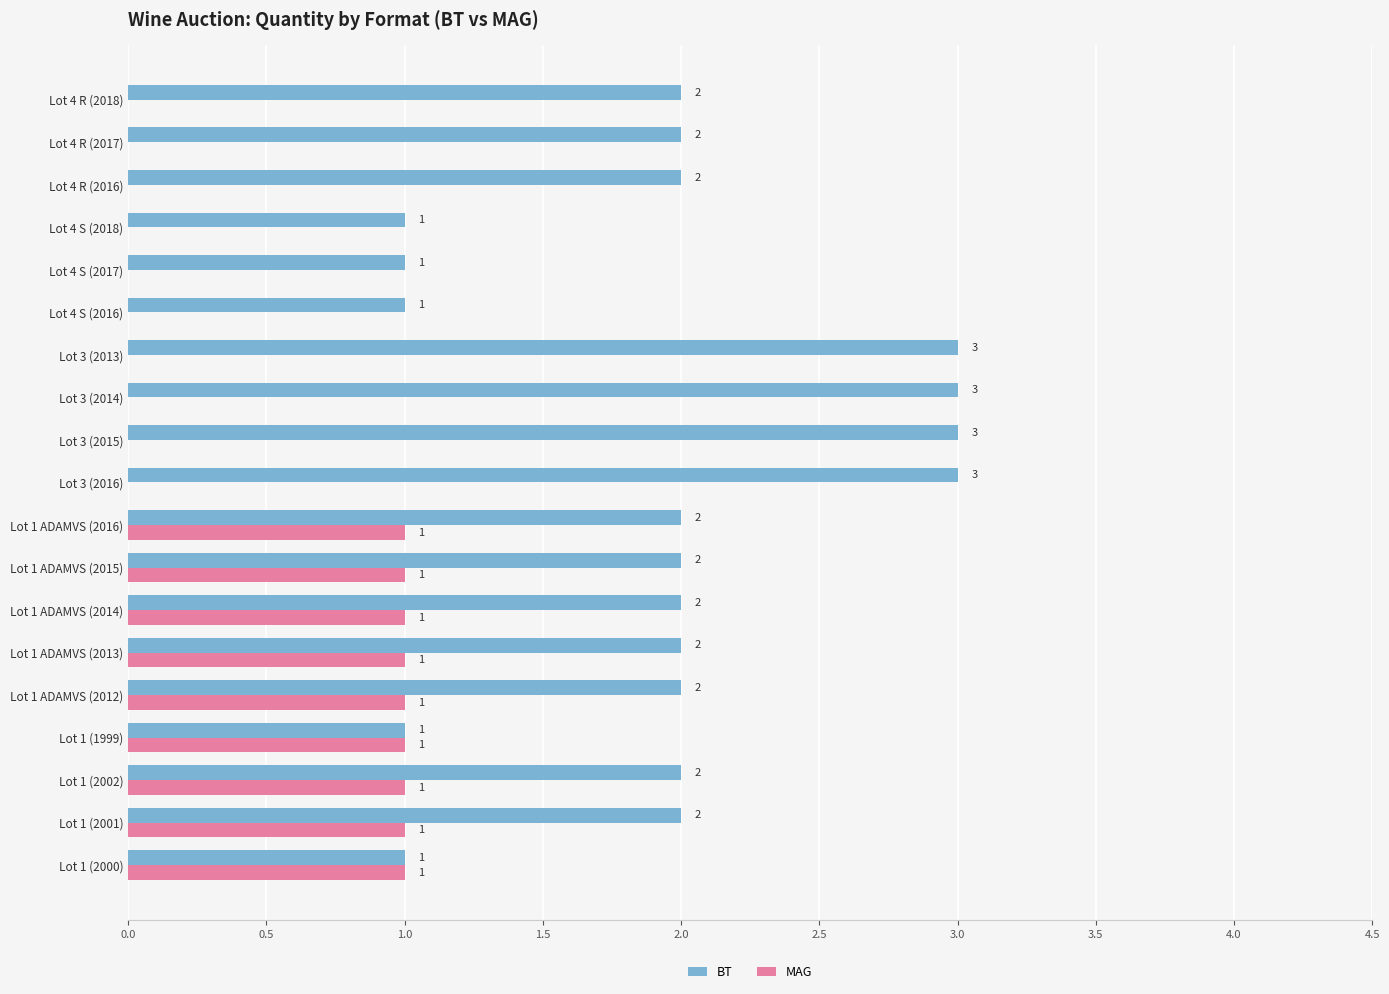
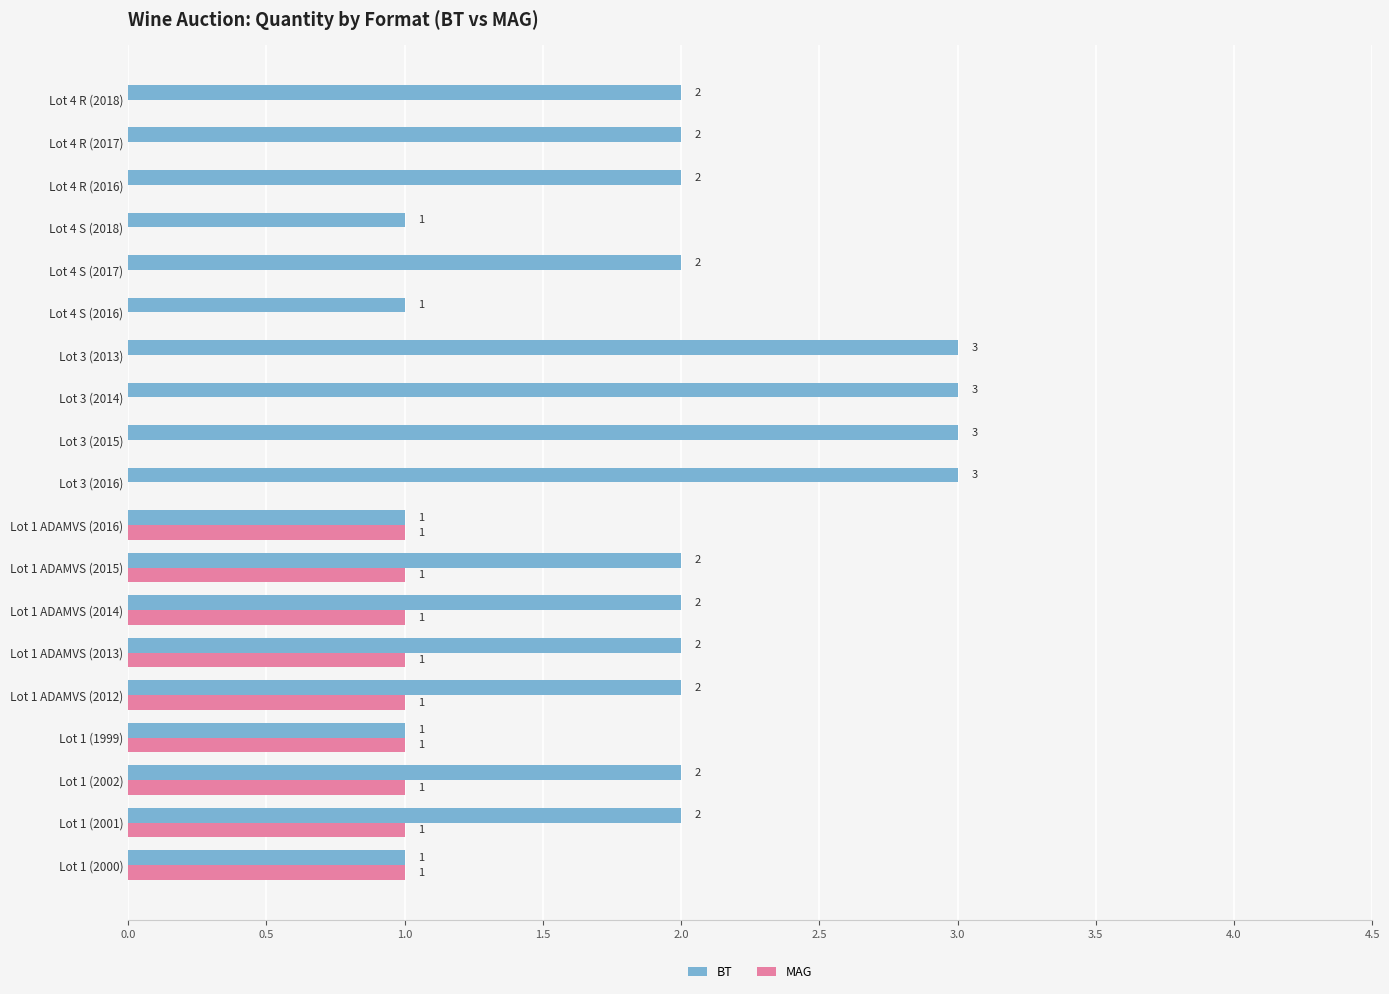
BT, Lot 4 S (2017): 1 -> 2
BT, Lot 1 ADAMVS (2016): 2 -> 1
